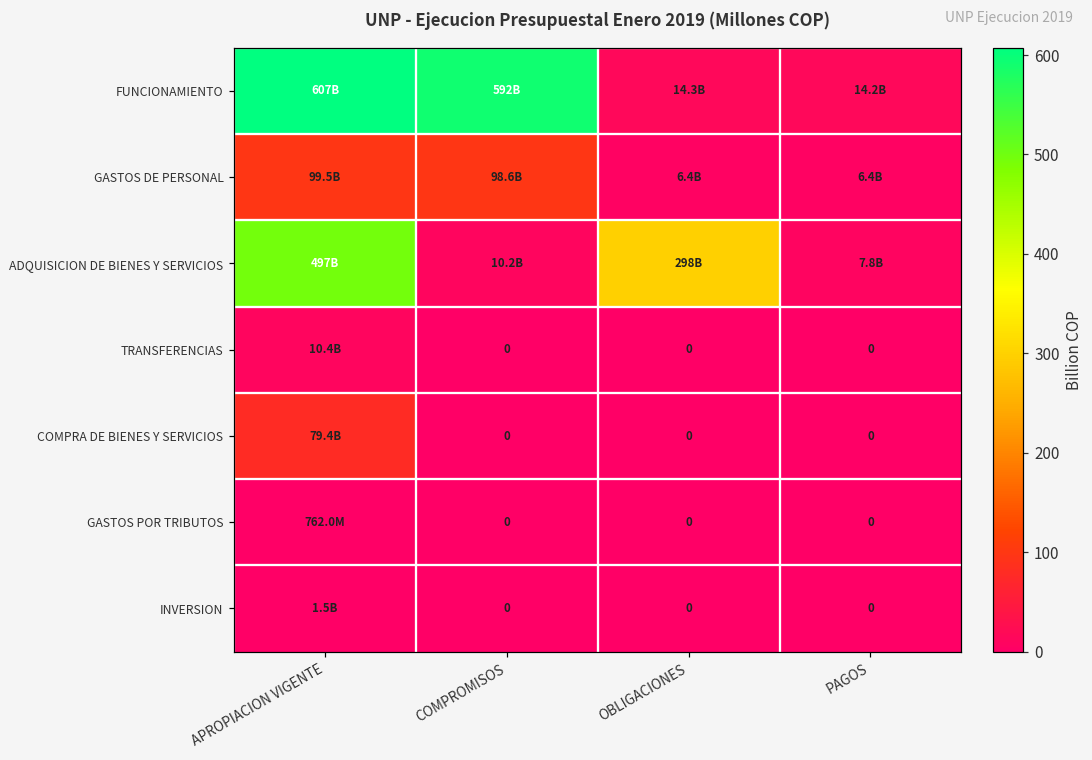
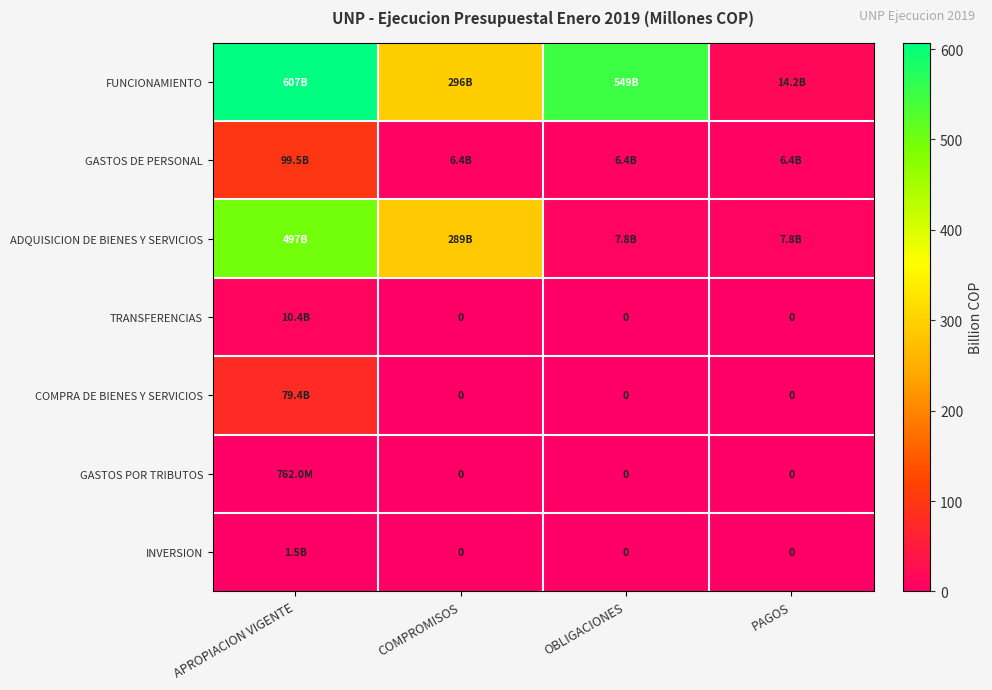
FUNCIONAMIENTO, COMPROMISOS: 592B -> 296B
FUNCIONAMIENTO, OBLIGACIONES: 14.3B -> 549B
GASTOS DE PERSONAL, COMPROMISOS: 98.6B -> 6.4B
ADQUISICION DE BIENES Y SERVICIOS, COMPROMISOS: 10.2B -> 289B
ADQUISICION DE BIENES Y SERVICIOS, OBLIGACIONES: 298B -> 7.8B
